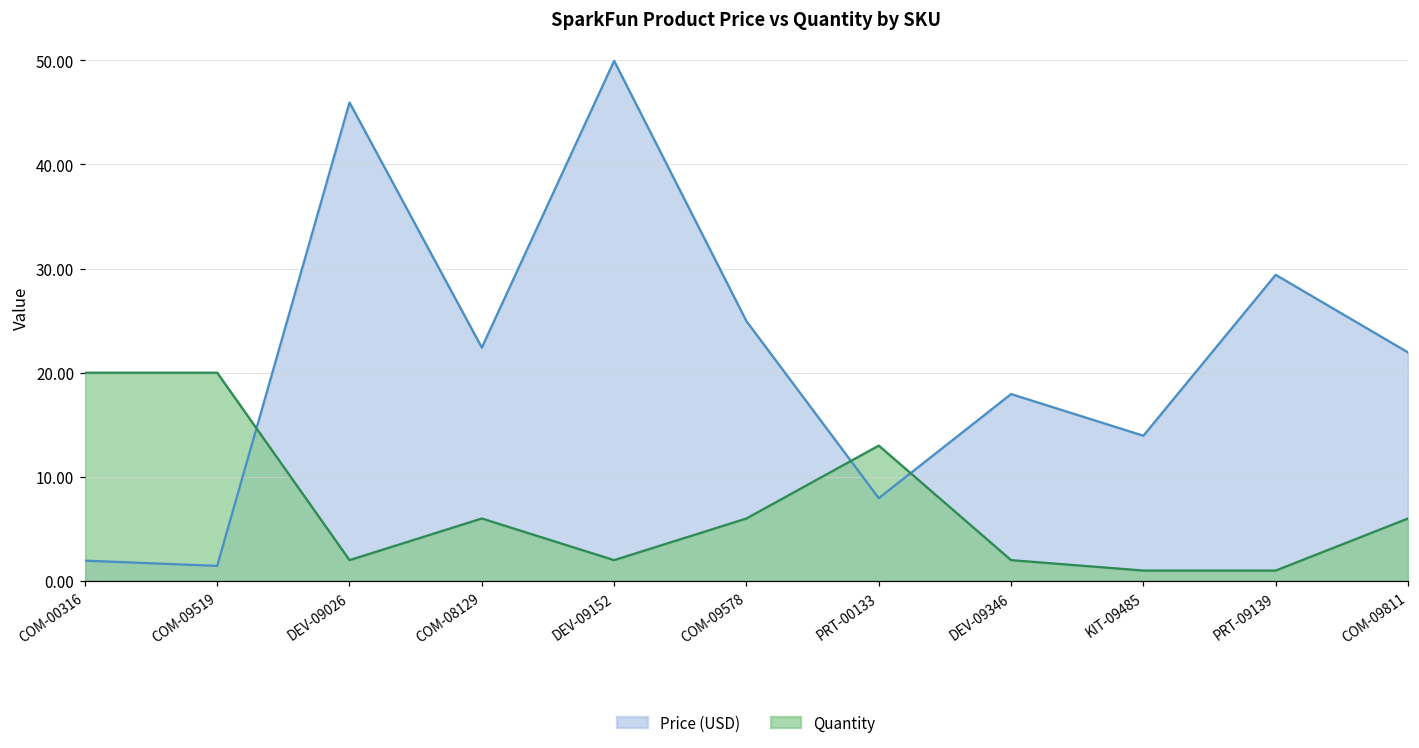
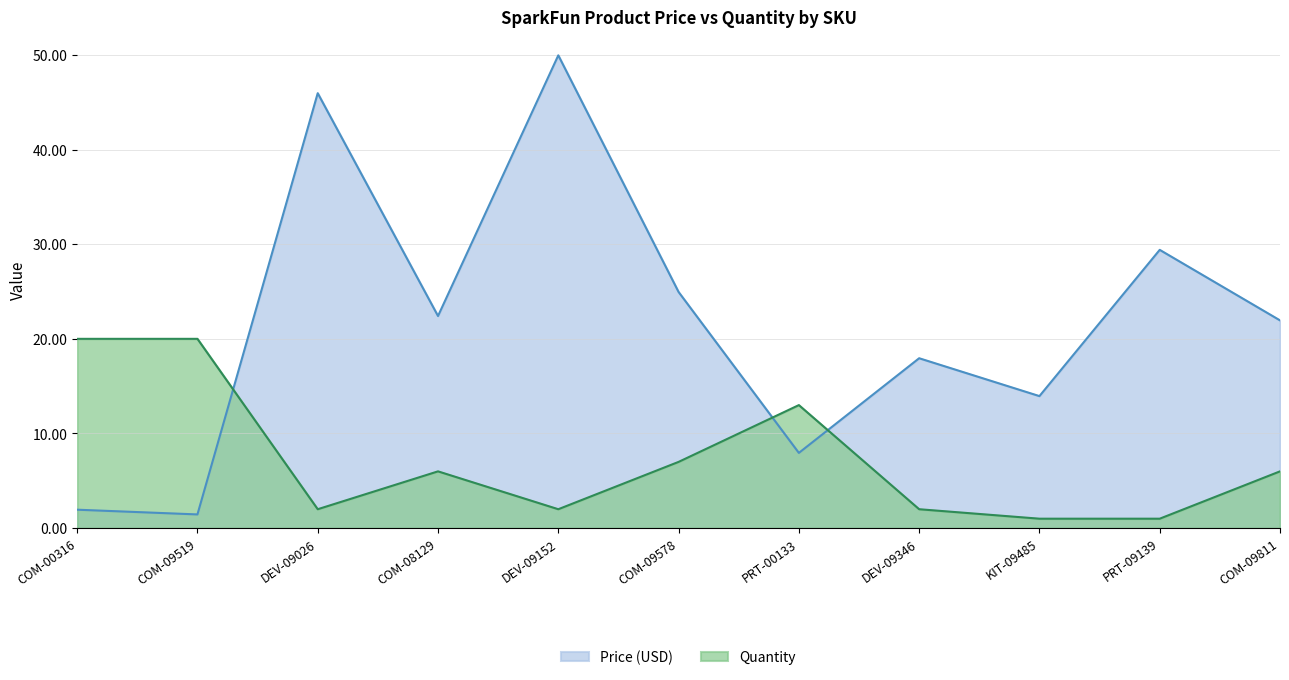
Quantity, COM-09578: 6 -> 7
